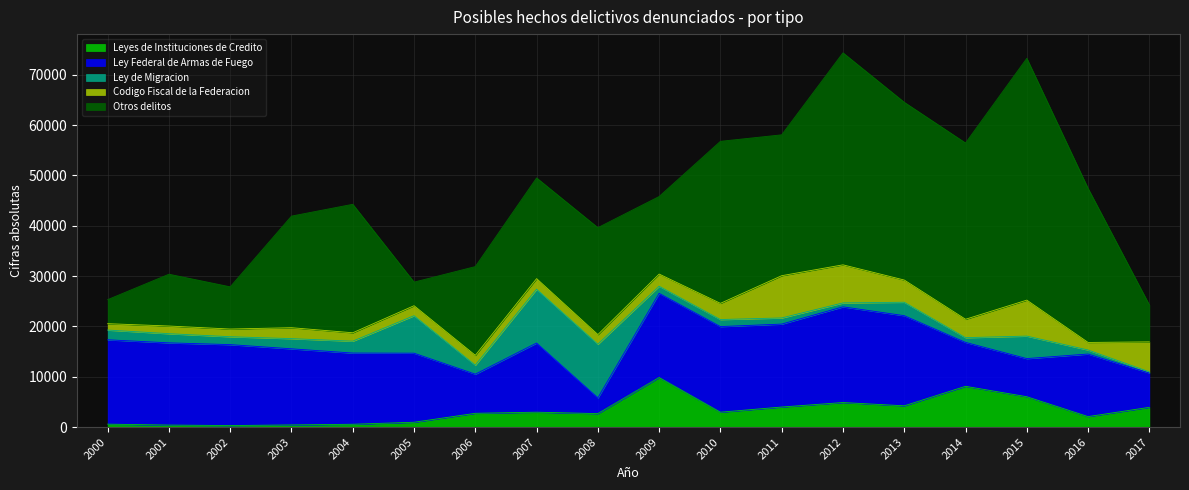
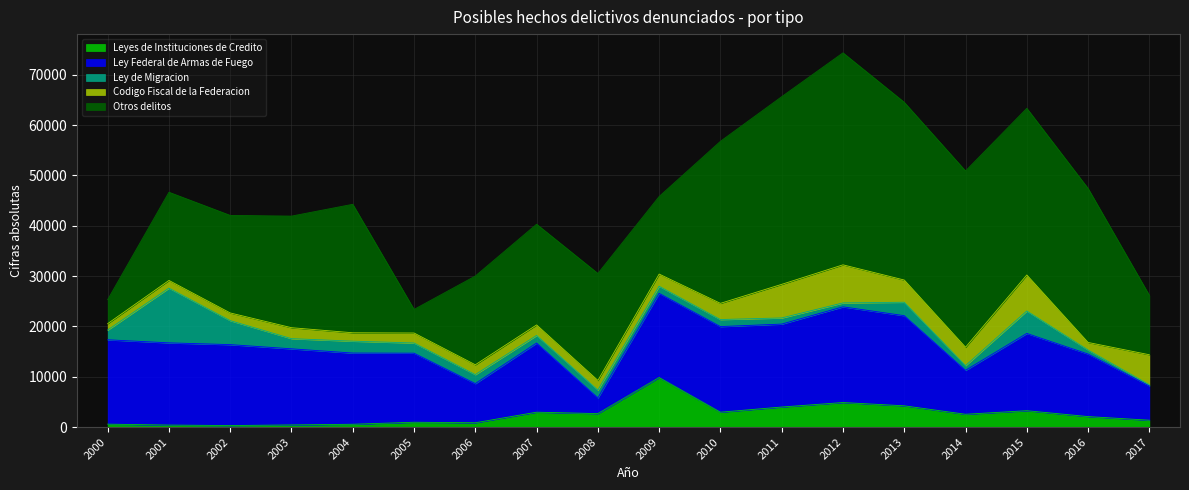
Ley de Migracion, 2001: 2000 -> 11000
Otros delitos, 2001: 10000 -> 18000
Ley de Migracion, 2002: 2000 -> 5000
Otros delitos, 2002: 8000 -> 19000
Ley de Migracion, 2005: 7000 -> 2000
Leyes de Instituciones de Credito, 2006: 3000 -> 1000
Ley de Migracion, 2007: 11000 -> 2000
Ley de Migracion, 2008: 11000 -> 2000
Codigo Fiscal de la Federacion, 2011: 8000 -> 7000
Otros delitos, 2011: 28000 -> 37000
Leyes de Instituciones de Credito, 2014: 8000 -> 3000
Leyes de Instituciones de Credito, 2015: 6000 -> 3000
Ley Federal de Armas de Fuego, 2015: 8000 -> 15000
Otros delitos, 2015: 48000 -> 33000
Leyes de Instituciones de Credito, 2017: 4000 -> 1000
Otros delitos, 2017: 7000 -> 12000
